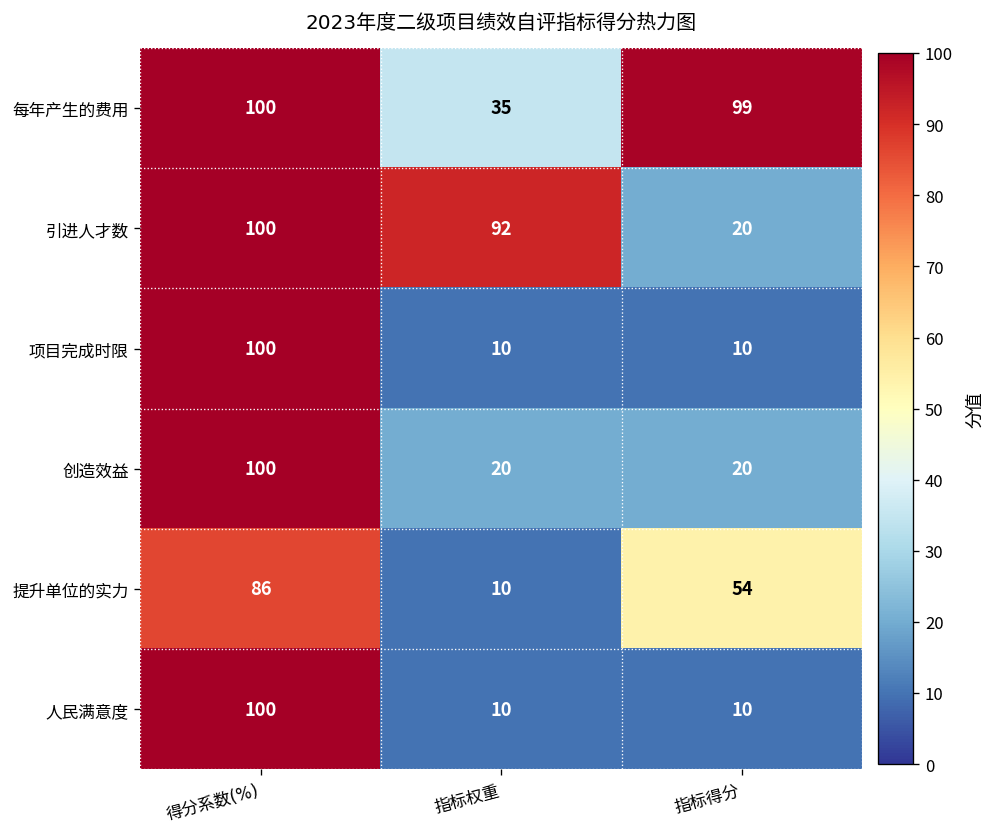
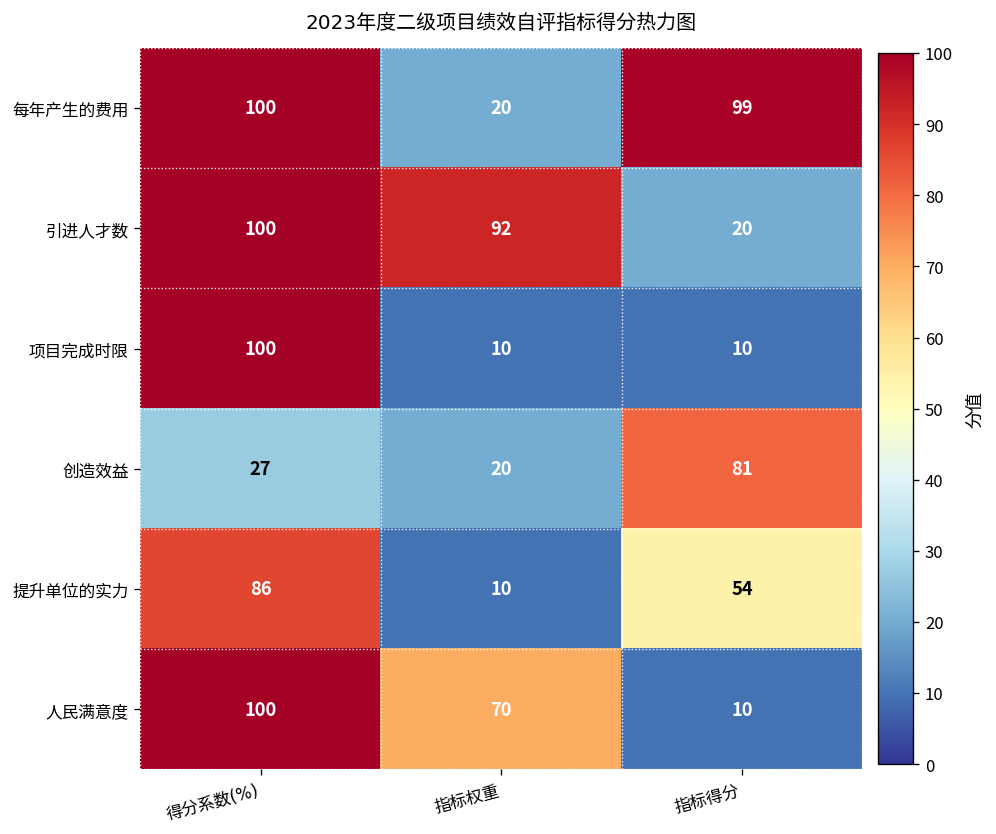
每年产生的费用, 指标权重: 35 -> 20
创造效益, 得分系数(%): 100 -> 27
创造效益, 指标得分: 20 -> 81
人民满意度, 指标权重: 10 -> 70
